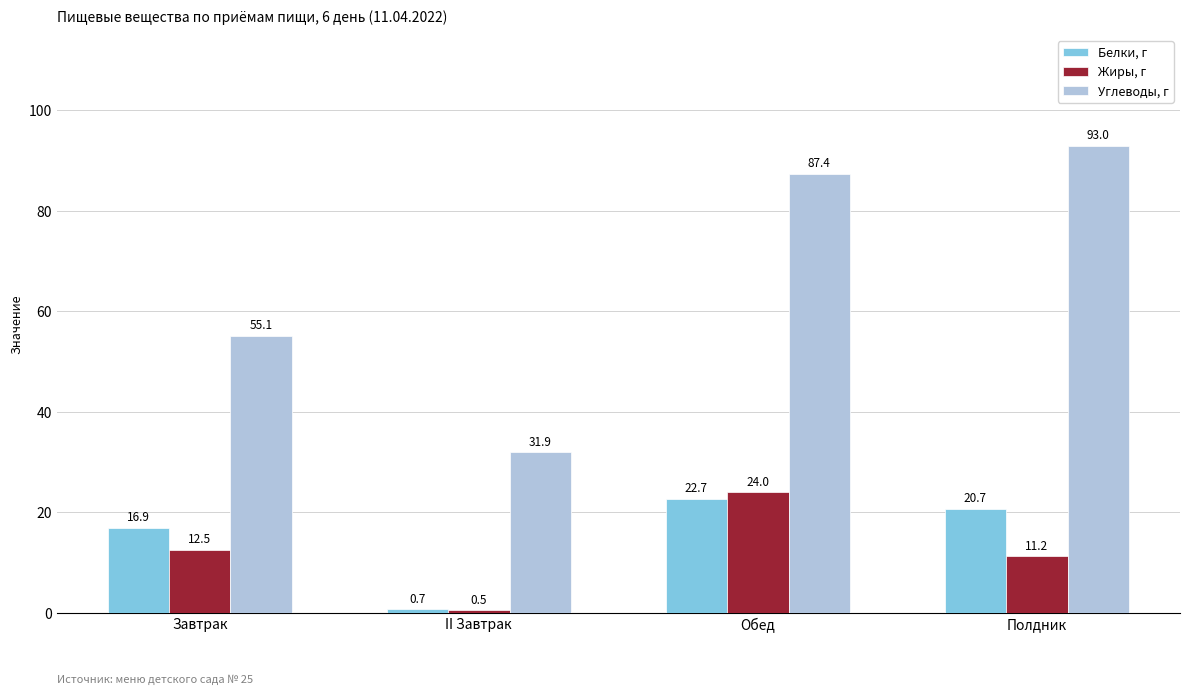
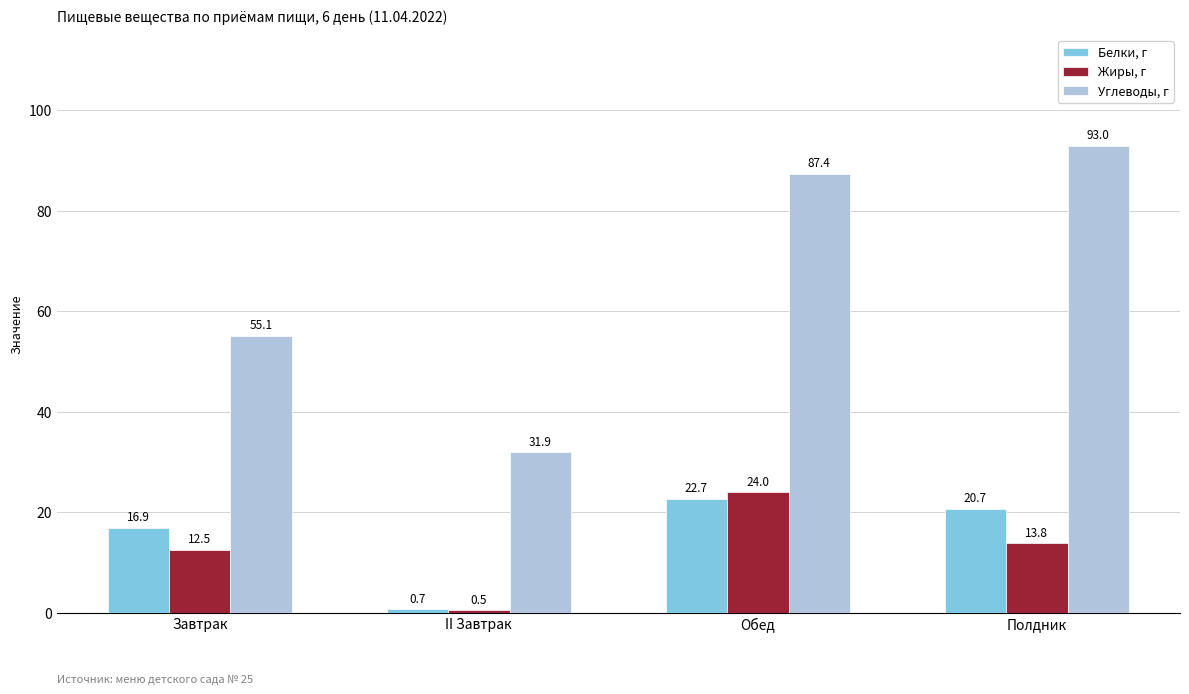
Жиры, г, Полдник: 11.2 -> 13.8
